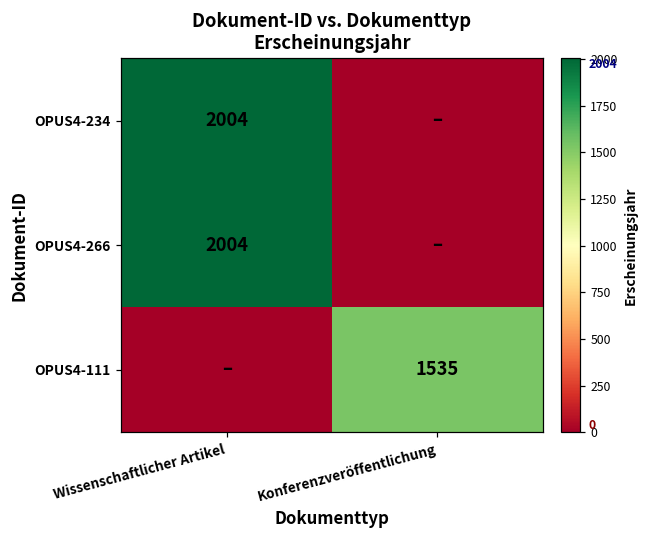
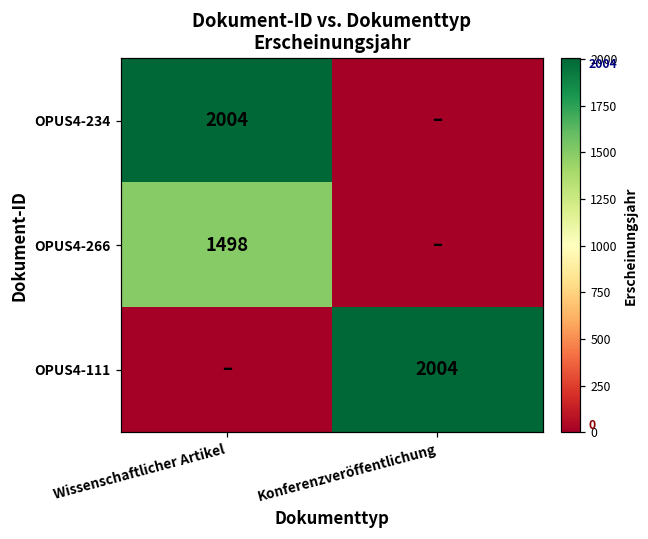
OPUS4-266, Wissenschaftlicher Artikel: 2004 -> 1498
OPUS4-111, Konferenzveröffentlichung: 1535 -> 2004
